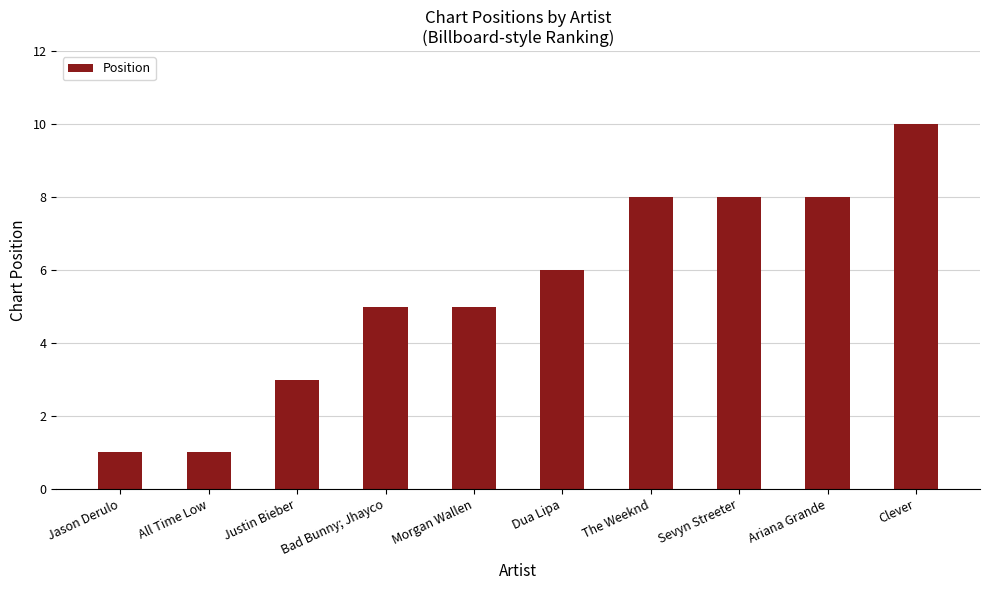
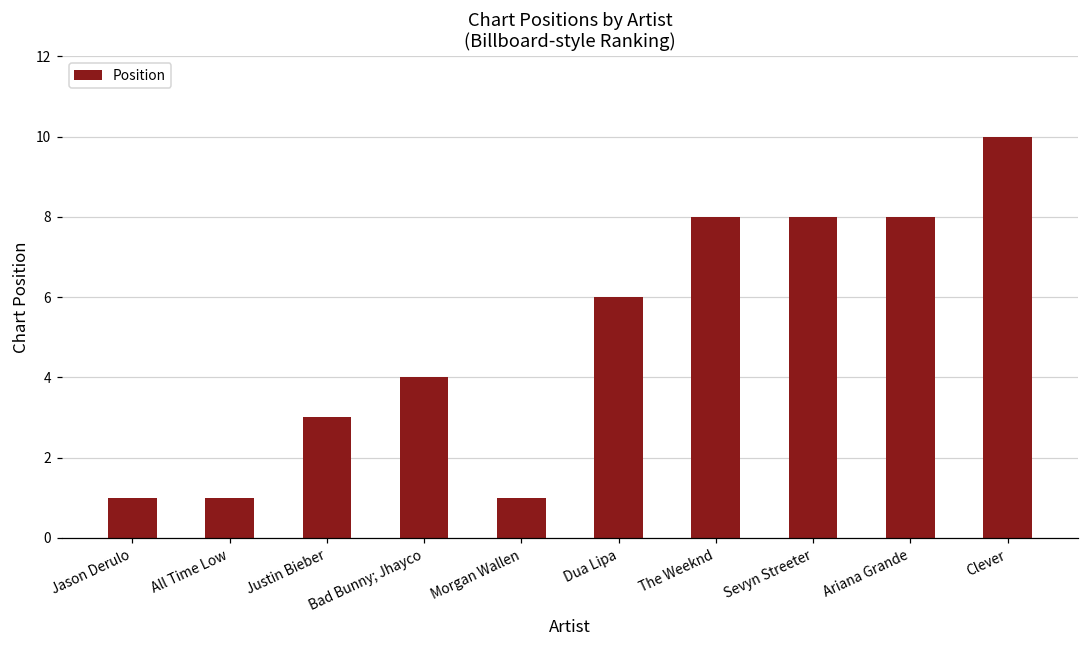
Bad Bunny; Jhayco: 5 -> 4
Morgan Wallen: 5 -> 1
